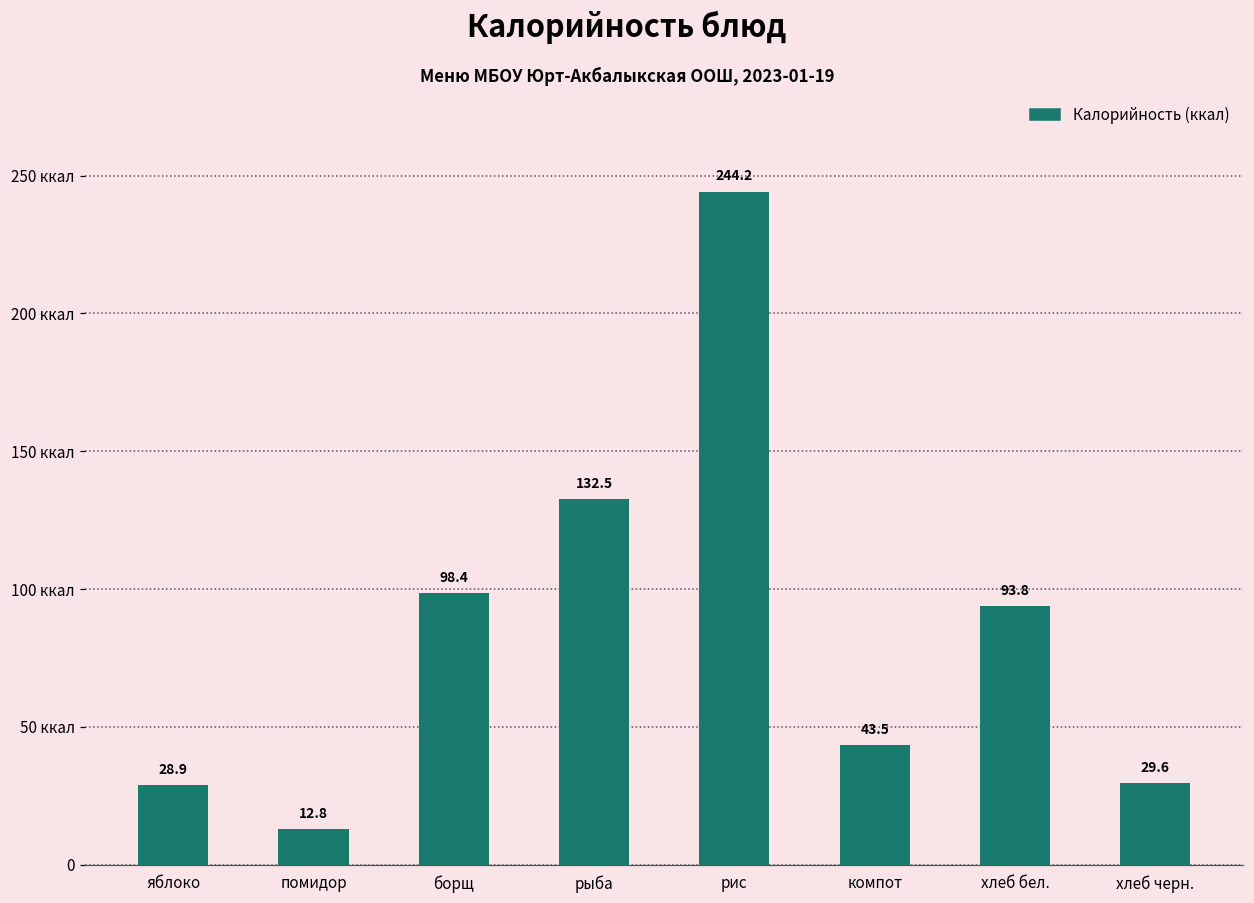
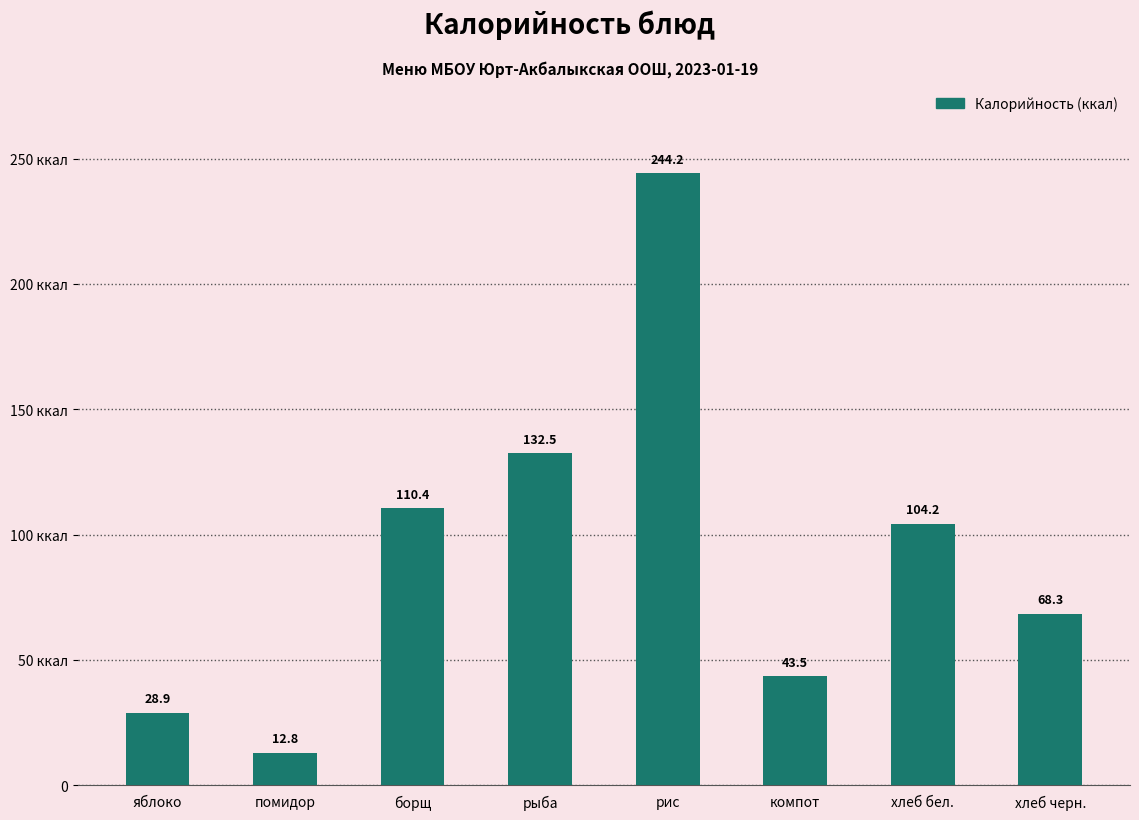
борщ: 98.4 -> 110.4
хлеб бел.: 93.8 -> 104.2
хлеб черн.: 29.6 -> 68.3
